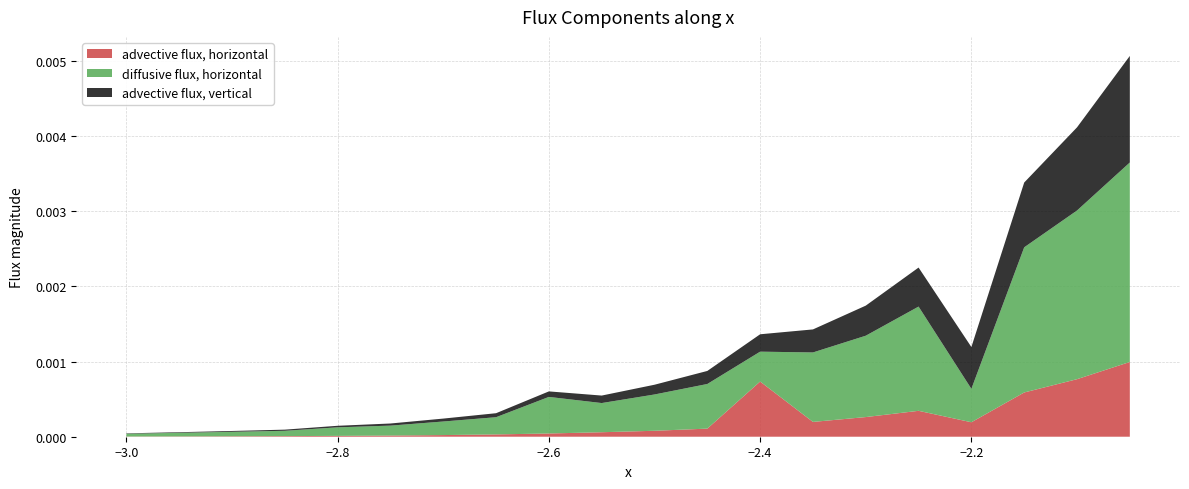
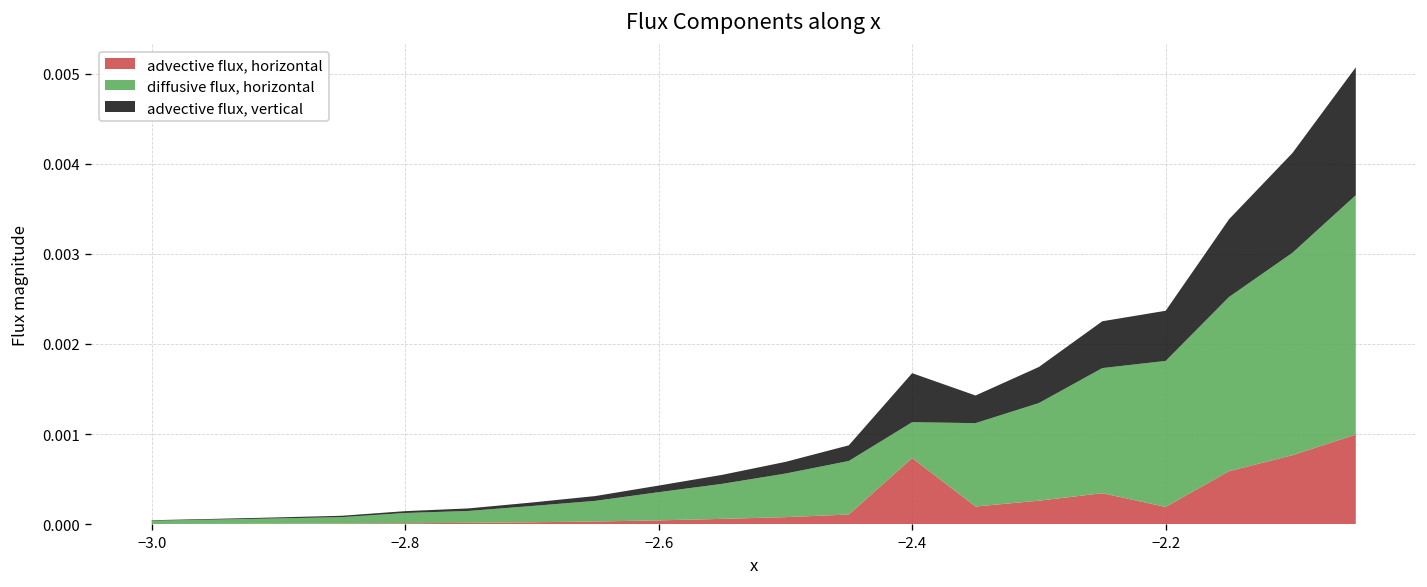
diffusive flux, horizontal, −2.6: 0.0005 -> 0.0003
advective flux, vertical, −2.4: 0.0002 -> 0.0005
diffusive flux, horizontal, −2.2: 0.0004 -> 0.0016
